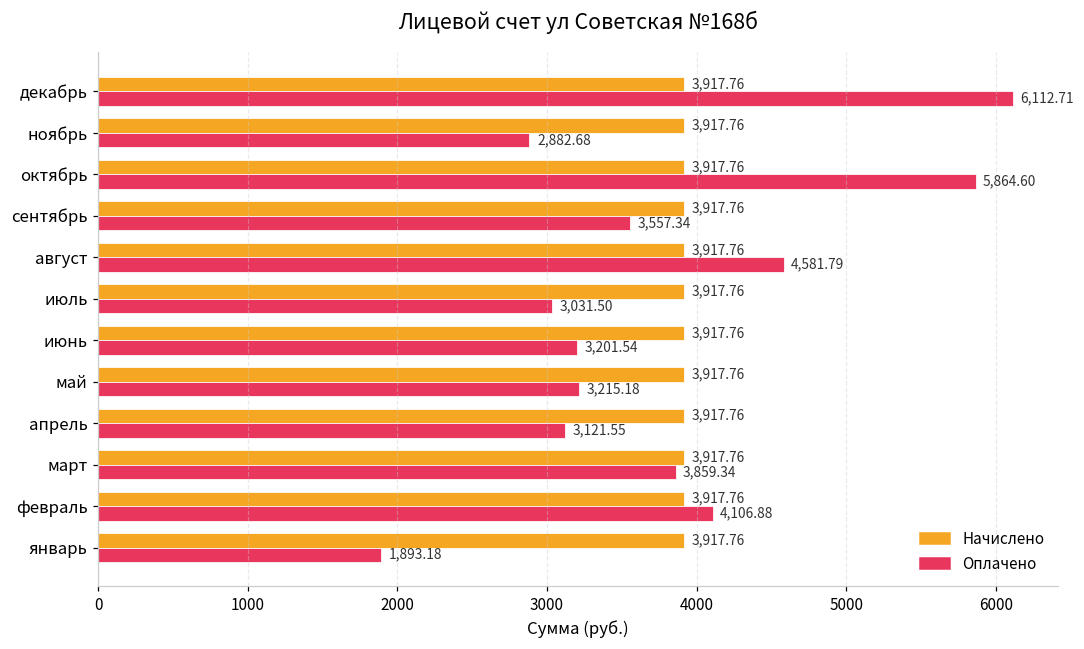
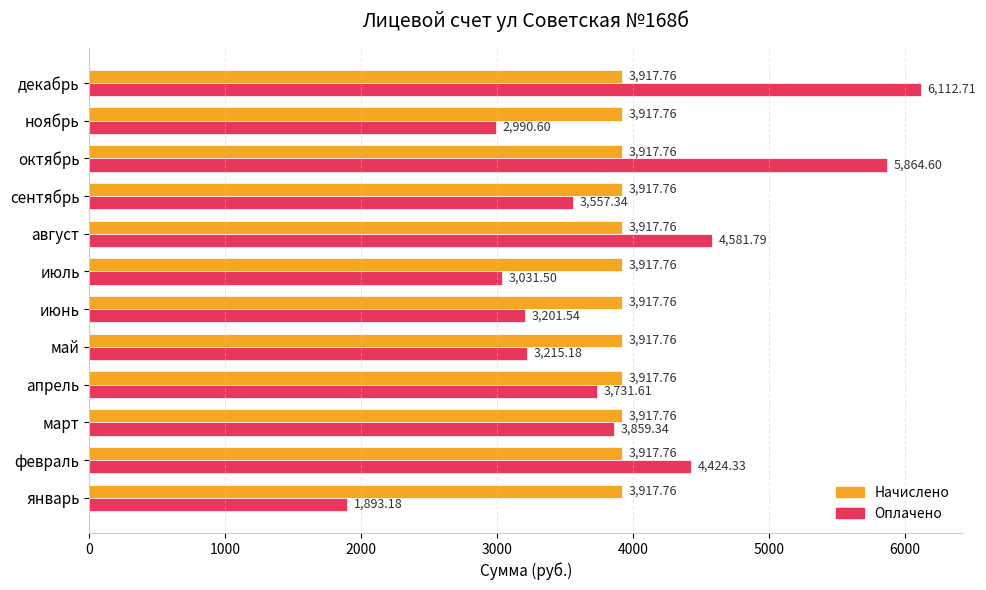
Оплачено, ноябрь: 2,882.68 -> 2,990.60
Оплачено, апрель: 3,121.55 -> 3,731.61
Оплачено, февраль: 4,106.88 -> 4,424.33
